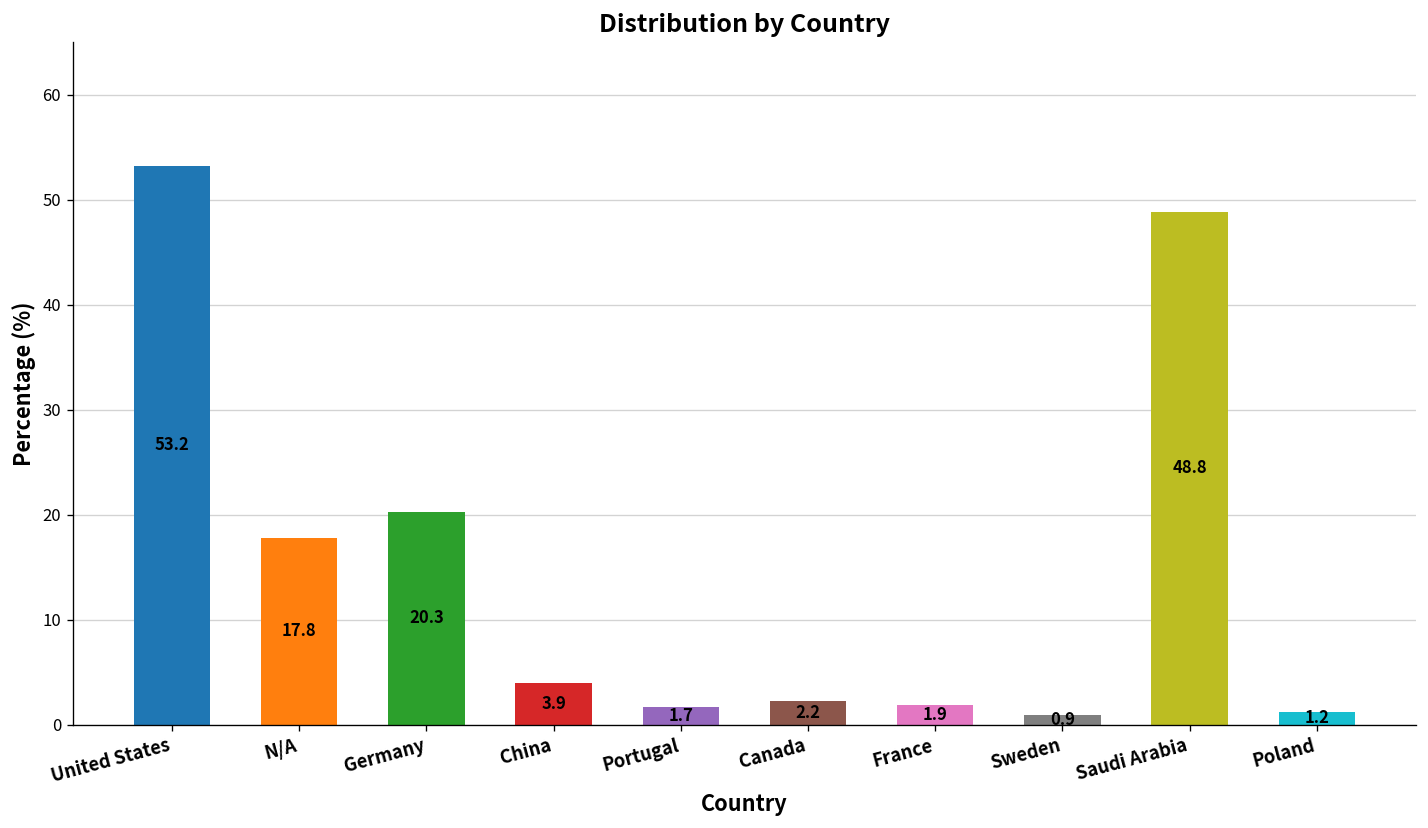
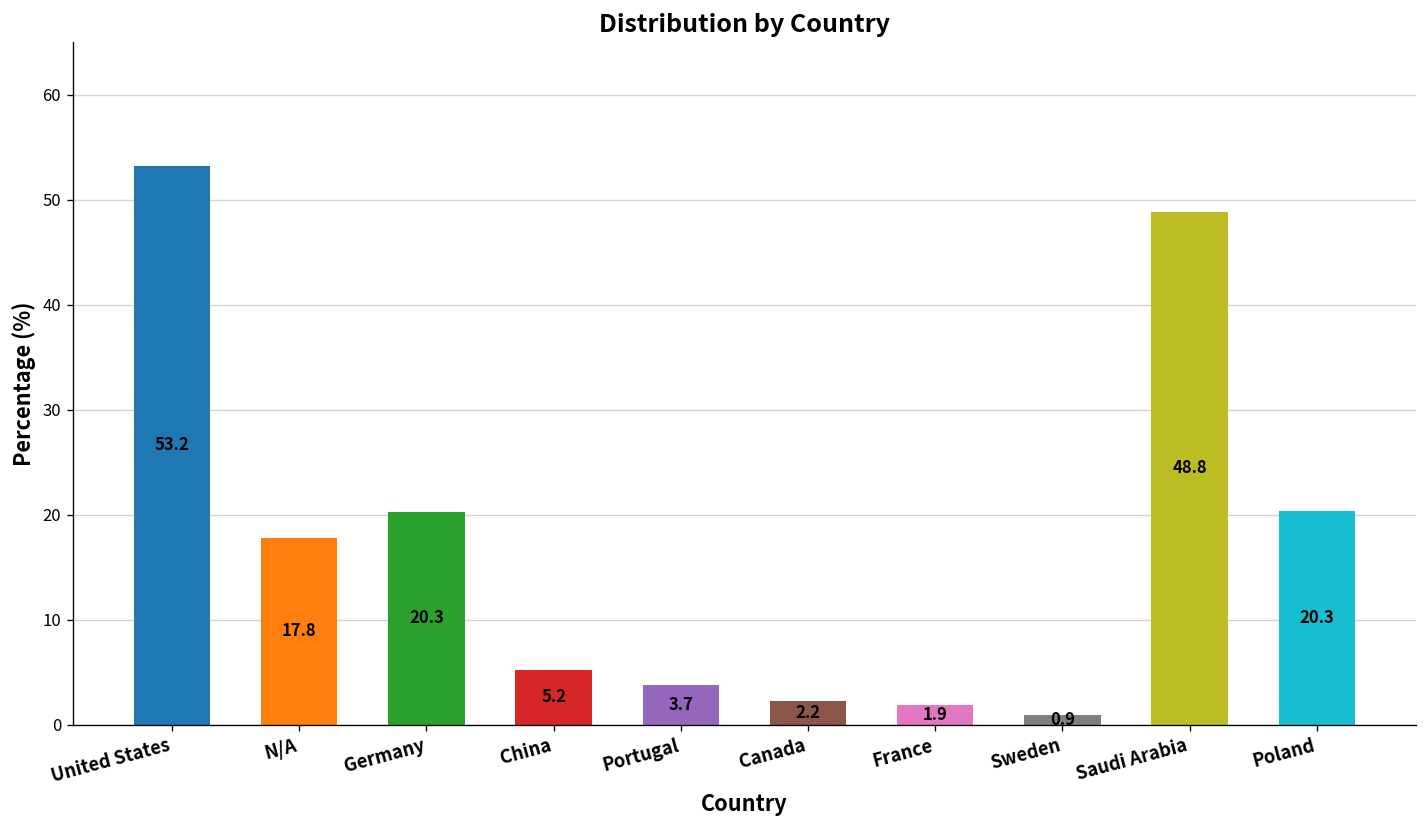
China: 3.9 -> 5.2
Portugal: 1.7 -> 3.7
Poland: 1.2 -> 20.3
